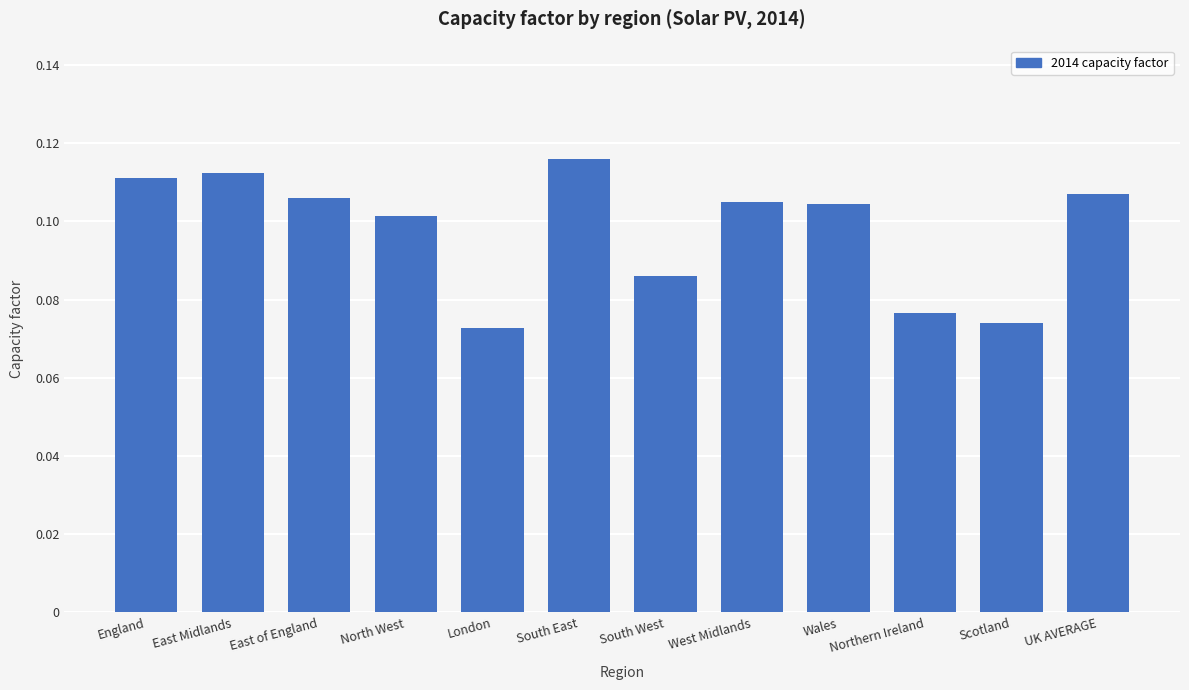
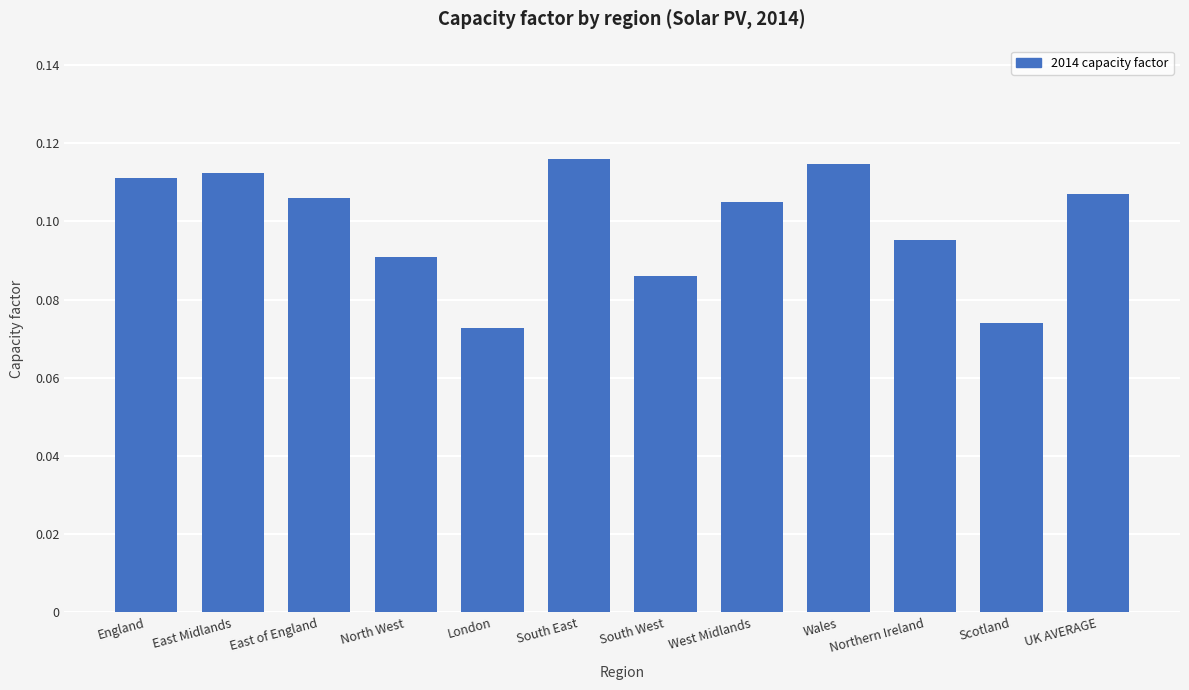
North West: 0.101 -> 0.091
Wales: 0.104 -> 0.115
Northern Ireland: 0.077 -> 0.095
